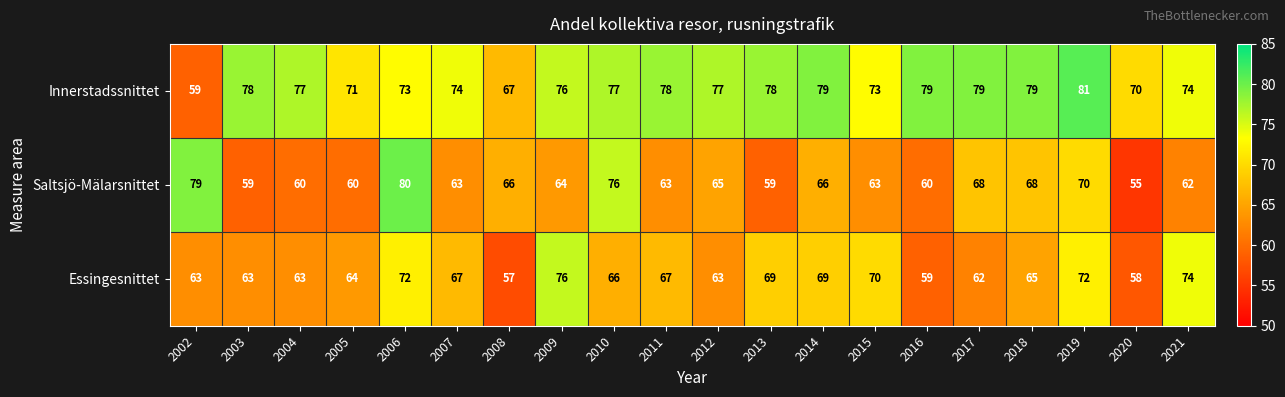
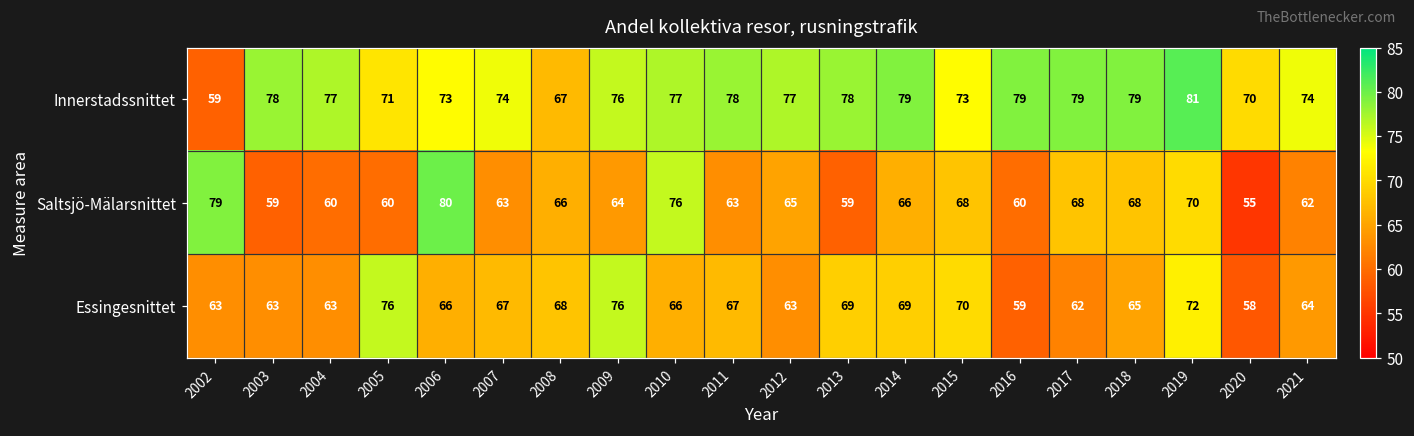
Saltsjö-Mälarsnittet, 2015: 63 -> 68
Essingesnittet, 2005: 64 -> 76
Essingesnittet, 2006: 72 -> 66
Essingesnittet, 2008: 57 -> 68
Essingesnittet, 2021: 74 -> 64
